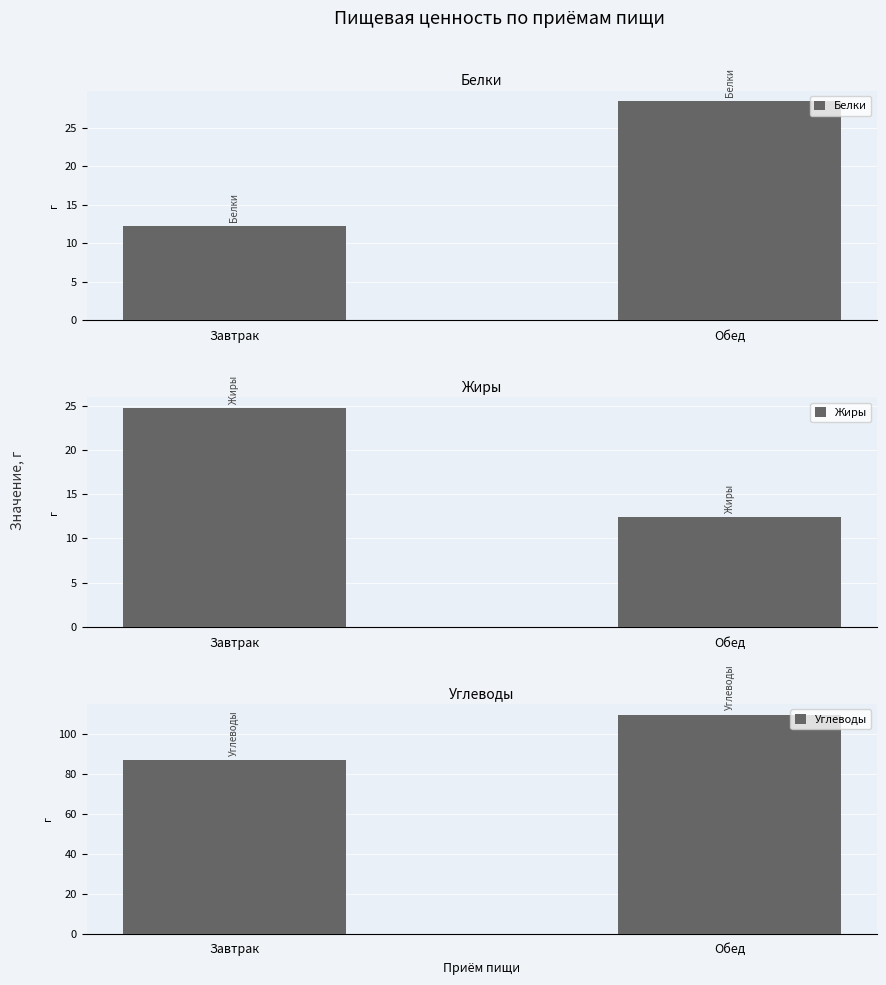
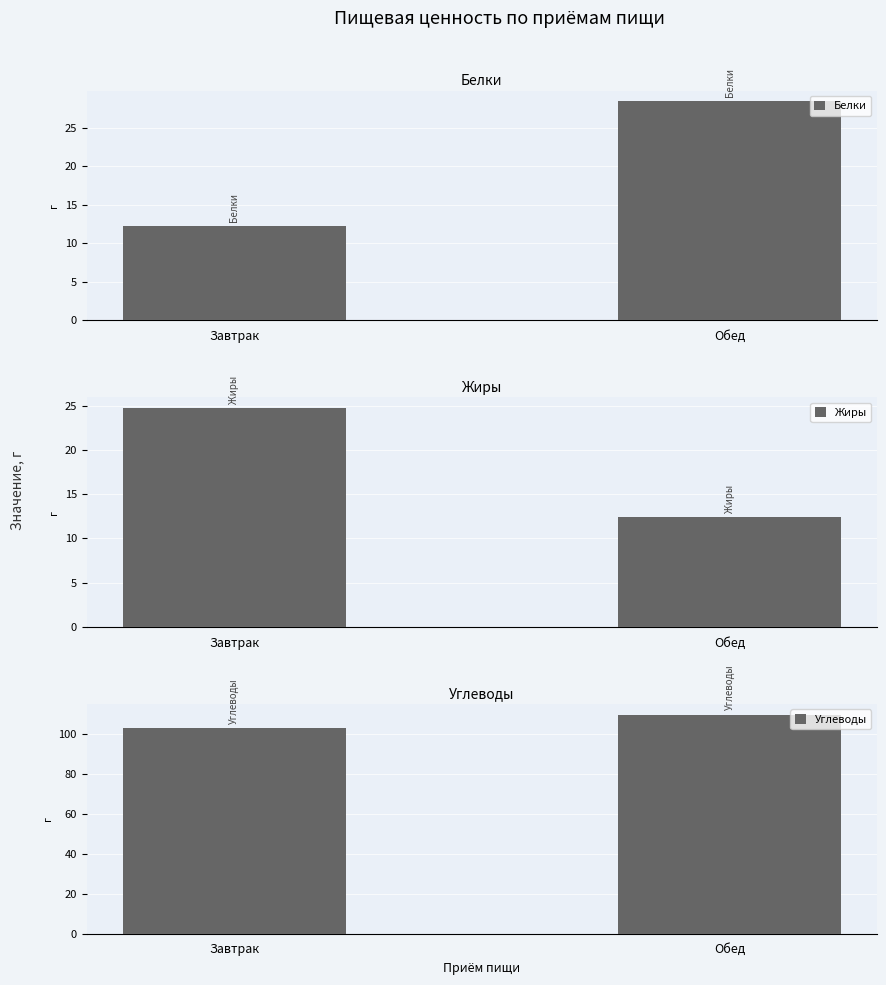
Углеводы, Завтрак: 87 -> 103
